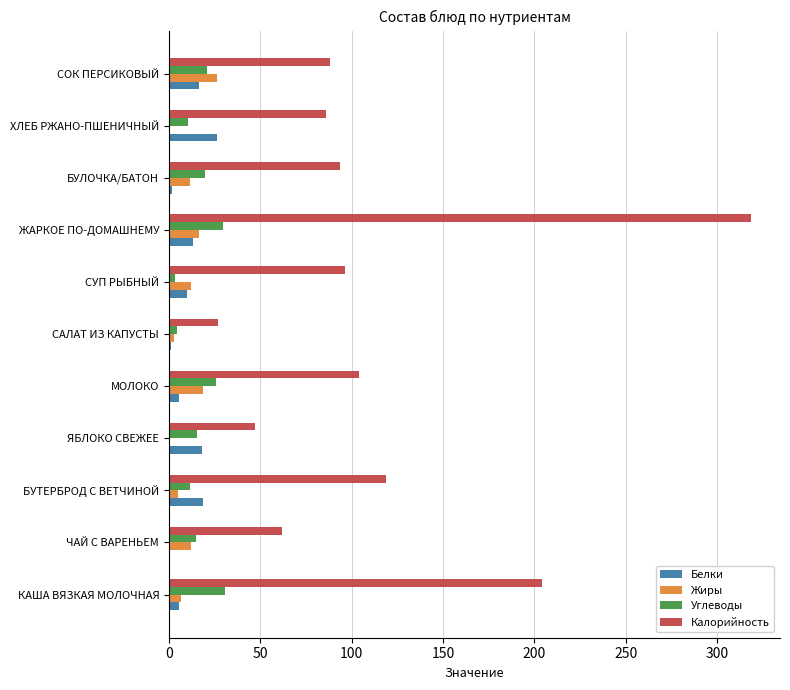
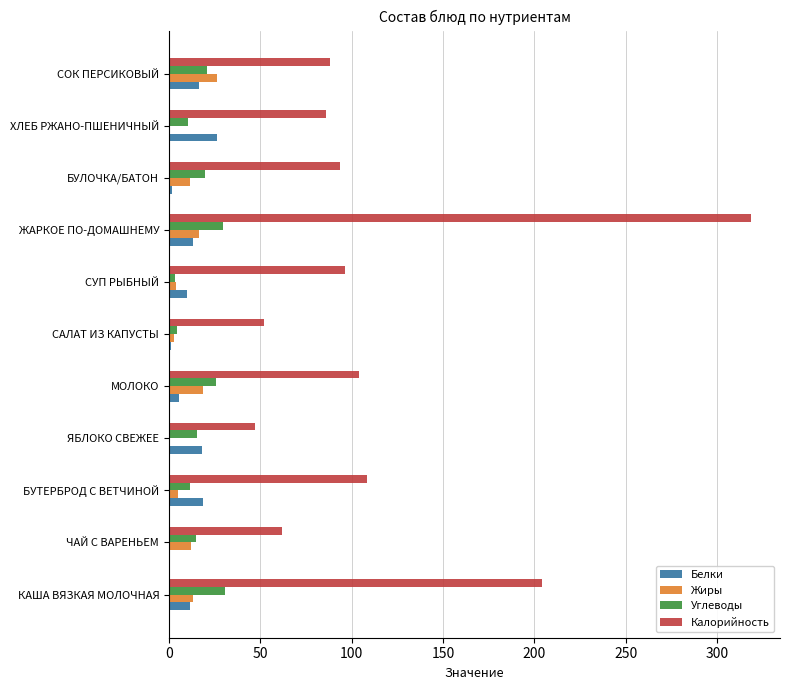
Жиры, СУП РЫБНЫЙ: 12 -> 4
Калорийность, САЛАТ ИЗ КАПУСТЫ: 27 -> 52
Калорийность, БУТЕРБРОД С ВЕТЧИНОЙ: 119 -> 108
Жиры, КАША ВЯЗКАЯ МОЛОЧНАЯ: 7 -> 13
Белки, КАША ВЯЗКАЯ МОЛОЧНАЯ: 5 -> 12
